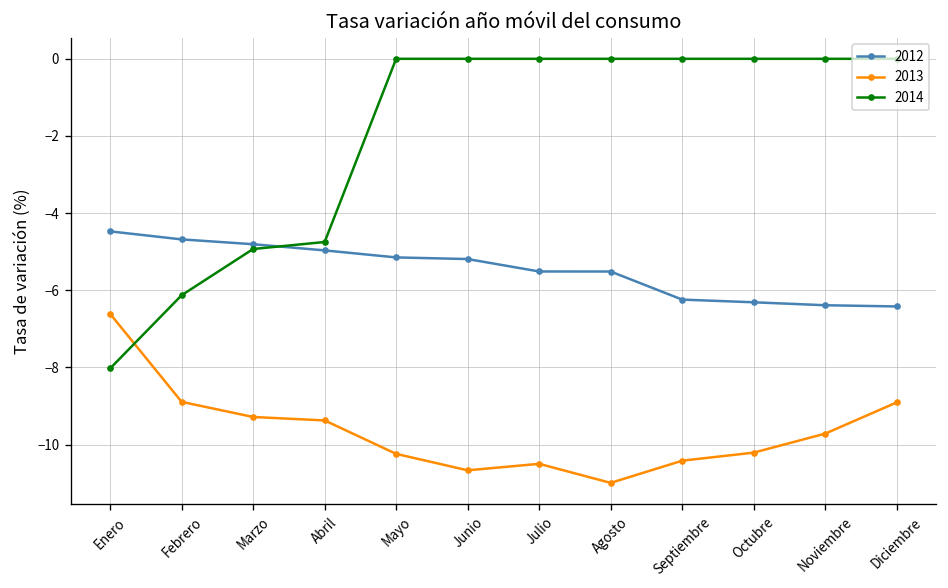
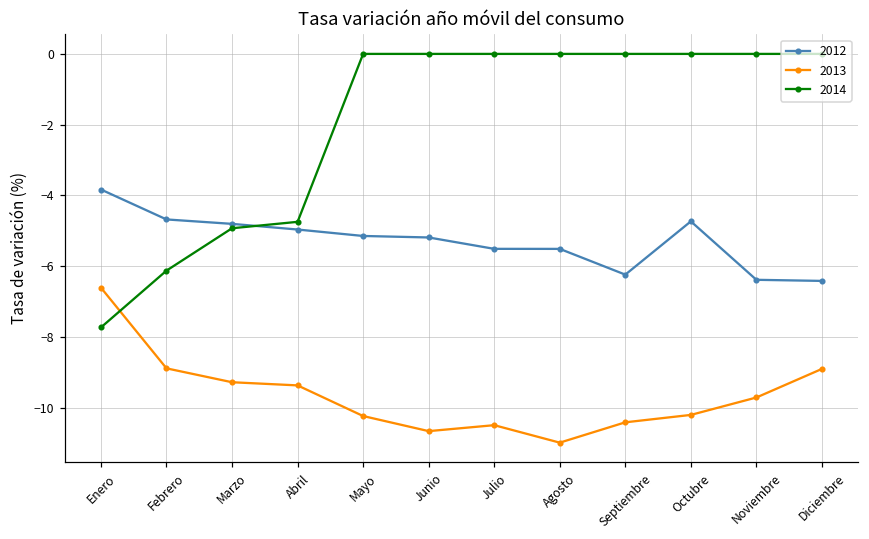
2012, Enero: -4.5 -> -3.8
2014, Enero: -8.0 -> -7.7
2012, Octubre: -6.3 -> -4.7
